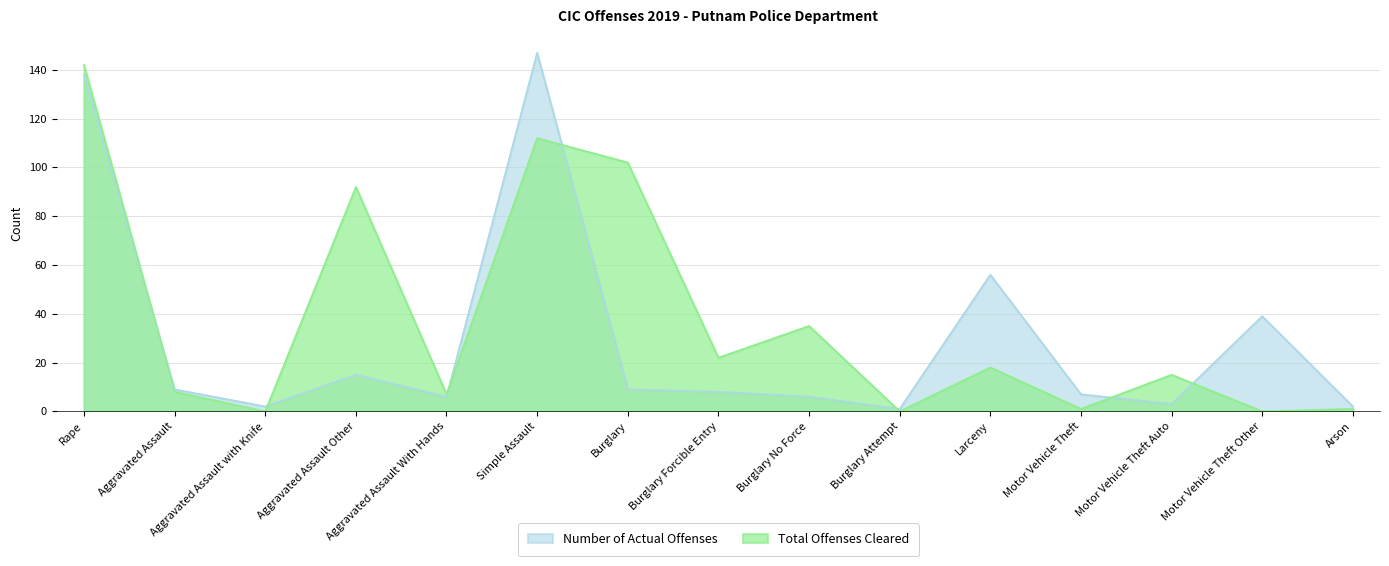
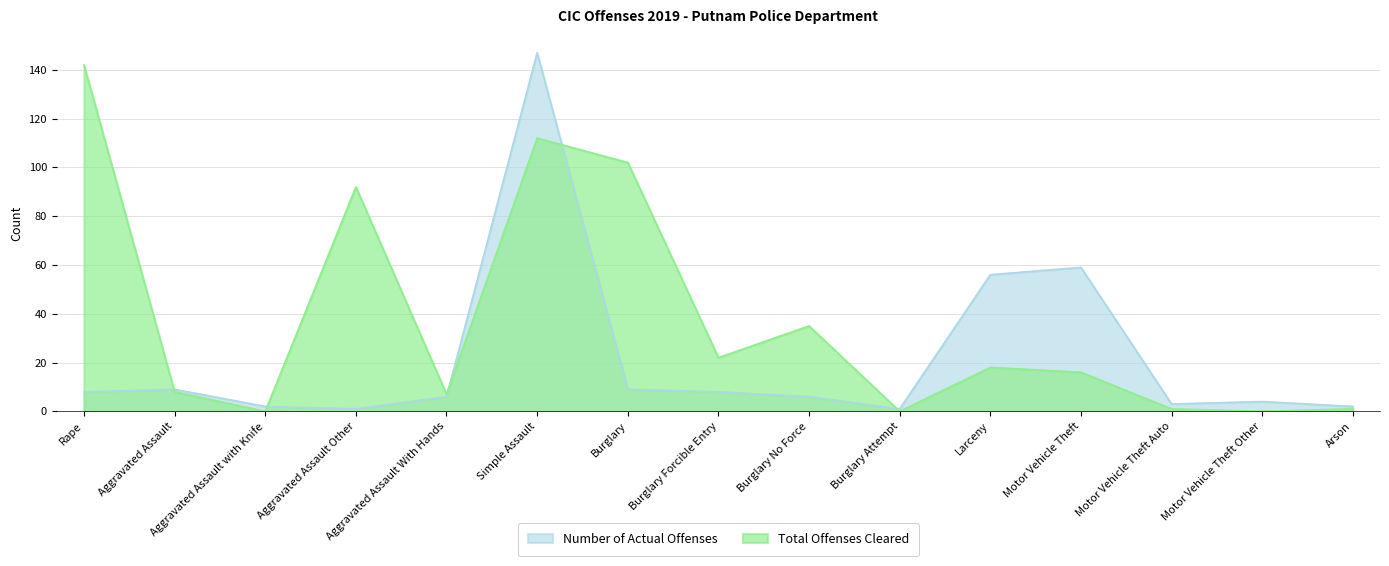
Number of Actual Offenses, Rape: 138 -> 8
Number of Actual Offenses, Aggravated Assault Other: 15 -> 1
Number of Actual Offenses, Motor Vehicle Theft: 7 -> 59
Total Offenses Cleared, Motor Vehicle Theft: 1 -> 16
Total Offenses Cleared, Motor Vehicle Theft Auto: 15 -> 1
Number of Actual Offenses, Motor Vehicle Theft Other: 39 -> 4
